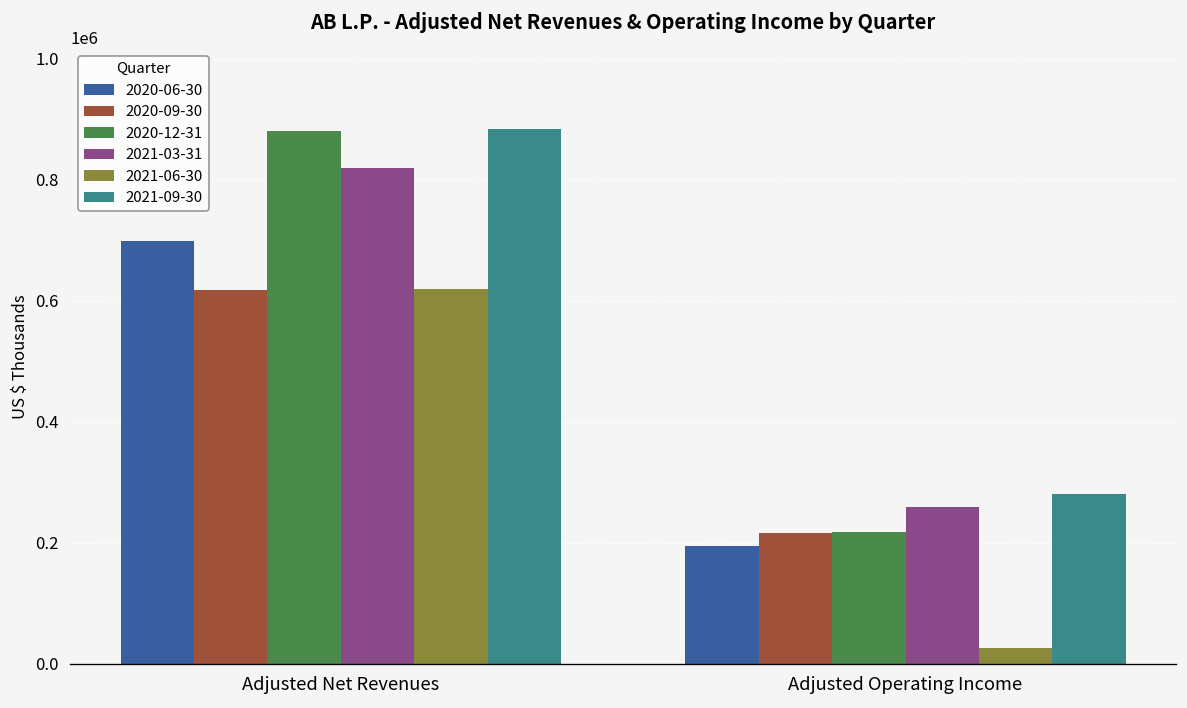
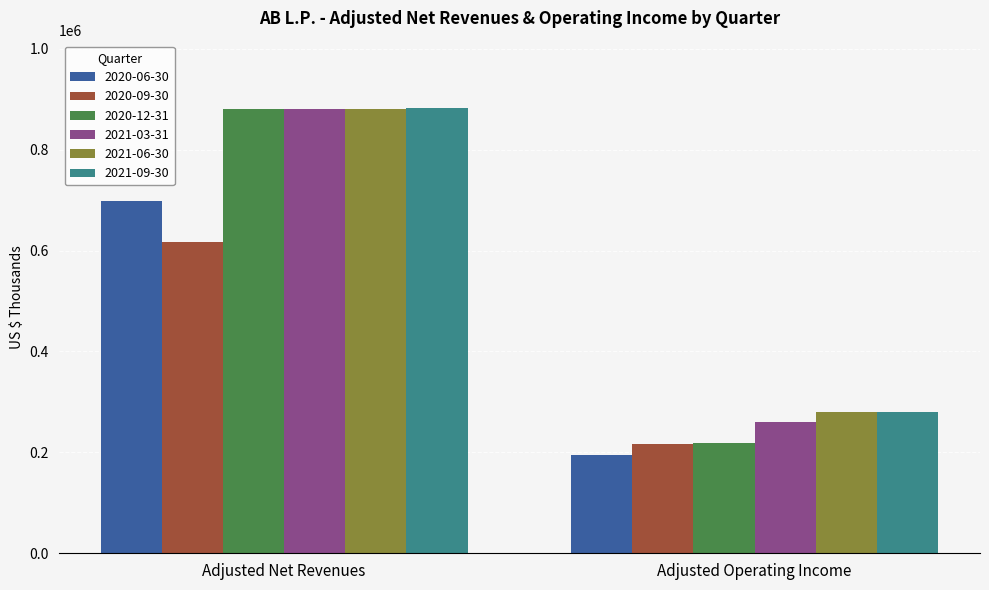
2021-03-31, Adjusted Net Revenues: 820000 -> 880000
2021-06-30, Adjusted Net Revenues: 620000 -> 880000
2021-06-30, Adjusted Operating Income: 30000 -> 280000
